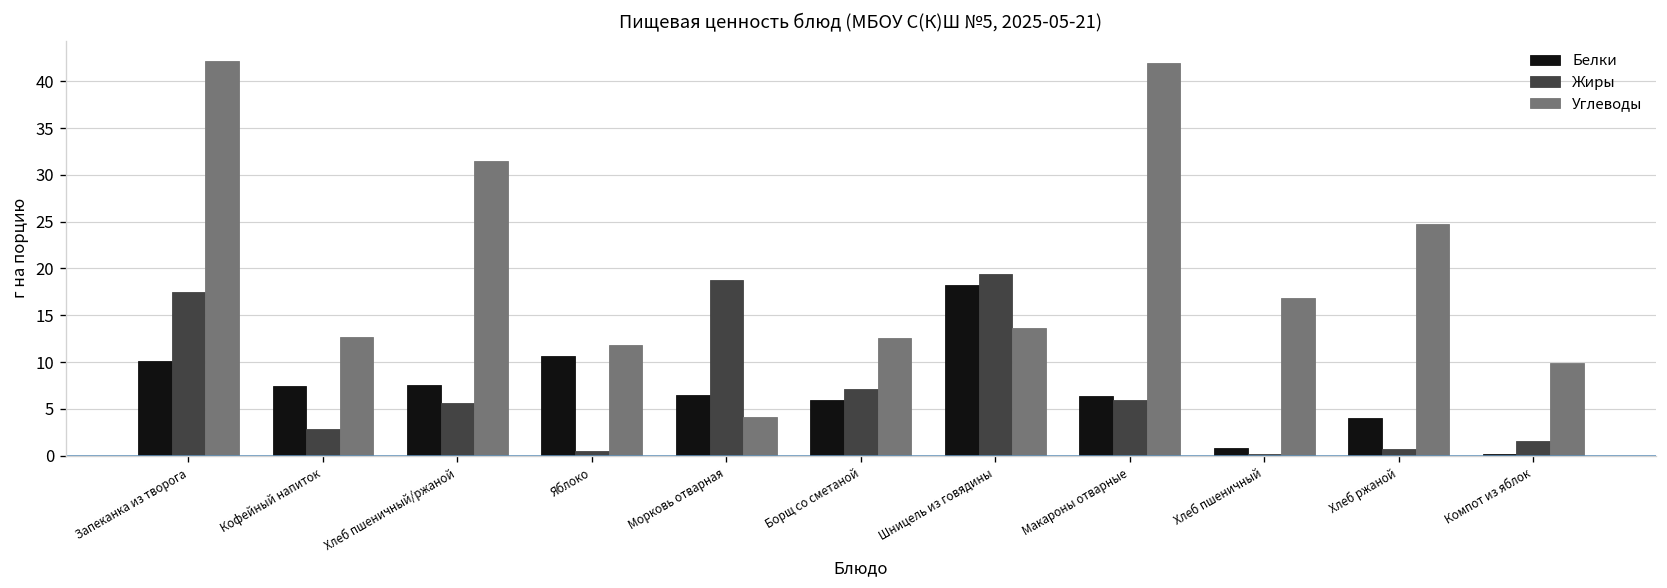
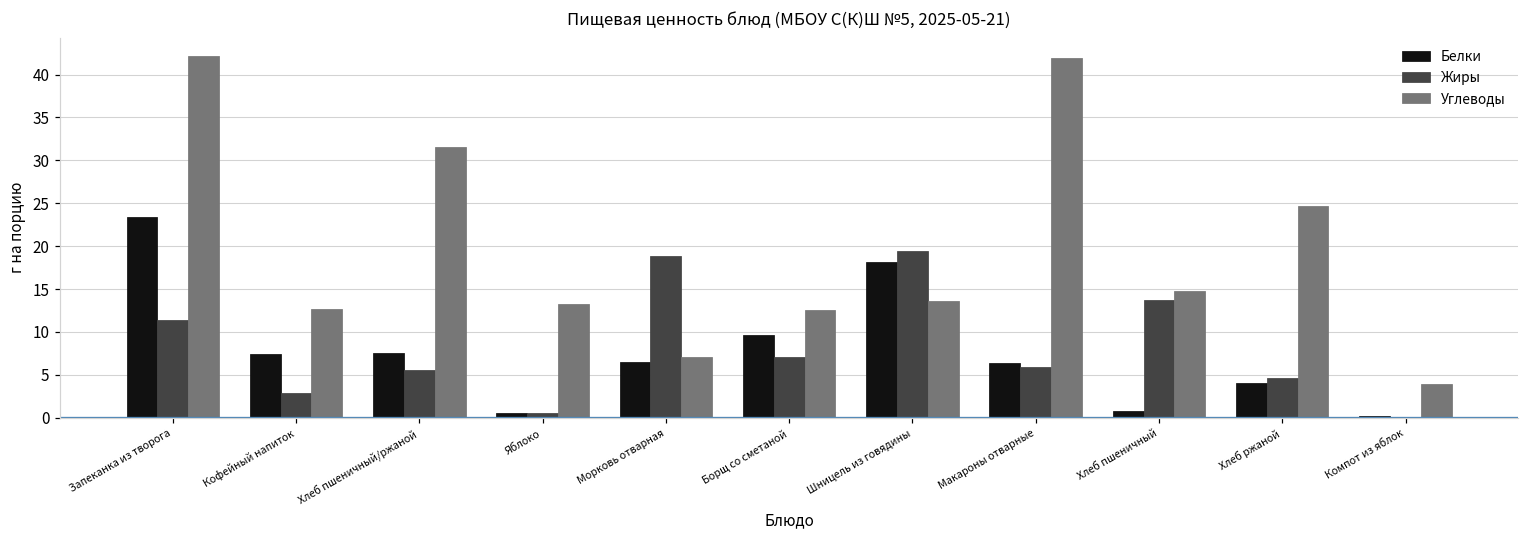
Белки, Запеканка из творога: 10 -> 23
Жиры, Запеканка из творога: 18 -> 11
Белки, Яблоко: 11 -> 1
Углеводы, Яблоко: 12 -> 13
Углеводы, Морковь отварная: 4 -> 7
Белки, Борщ со сметаной: 6 -> 10
Жиры, Хлеб пшеничный: 0 -> 14
Углеводы, Хлеб пшеничный: 17 -> 15
Жиры, Хлеб ржаной: 1 -> 5
Жиры, Компот из яблок: 2 -> 0
Углеводы, Компот из яблок: 10 -> 4
